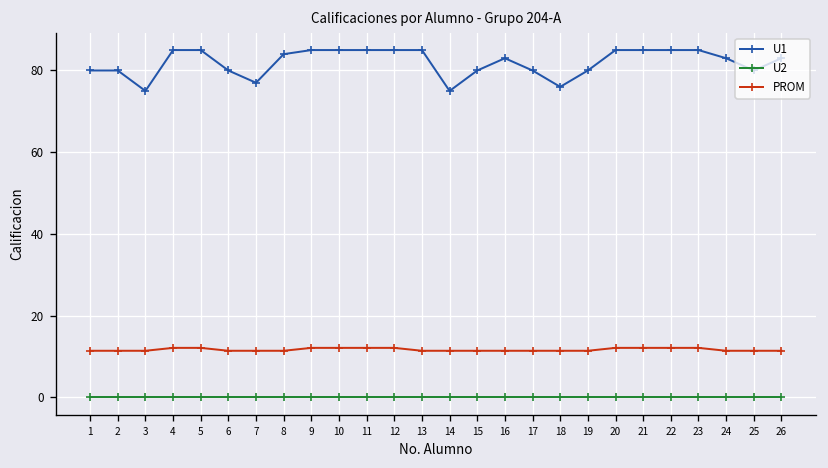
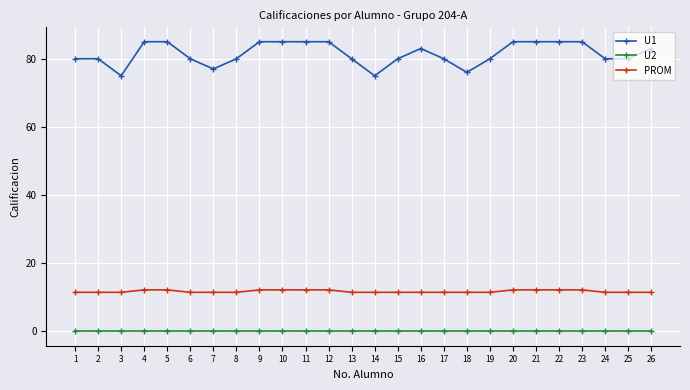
U1, 8: 84 -> 80
U1, 13: 85 -> 80
U1, 24: 83 -> 80
